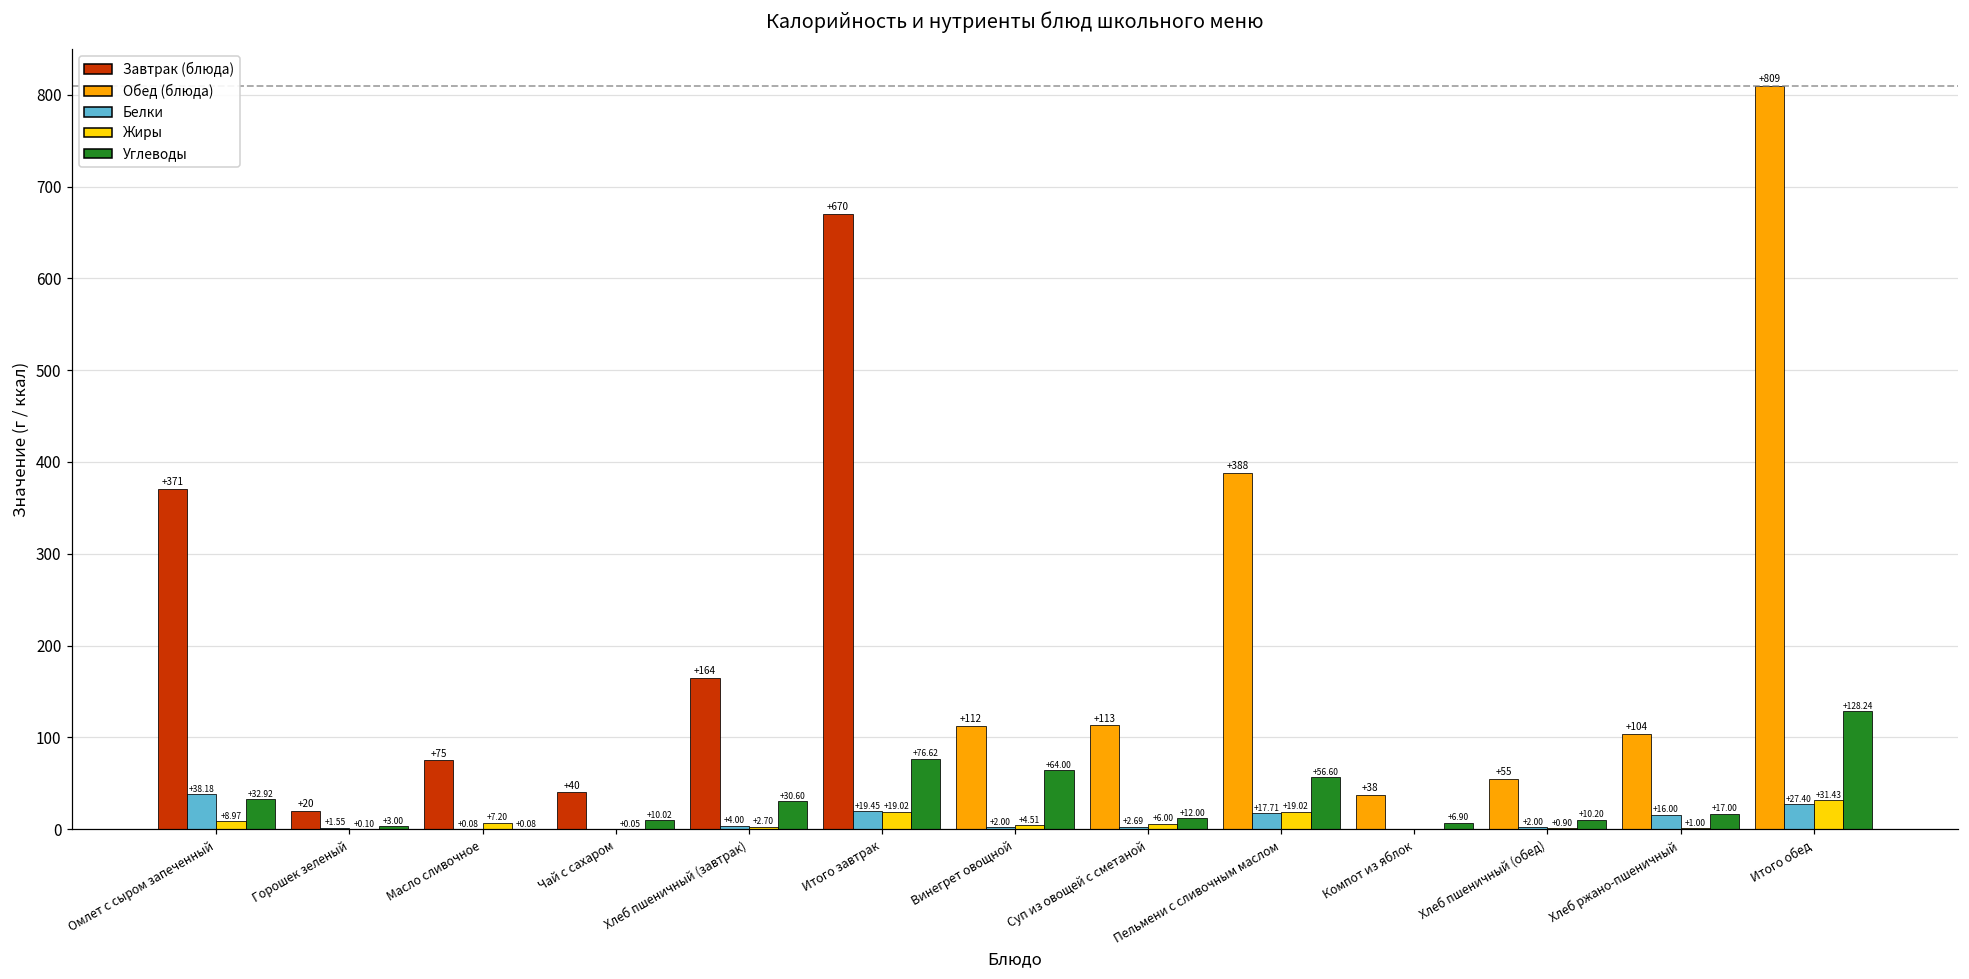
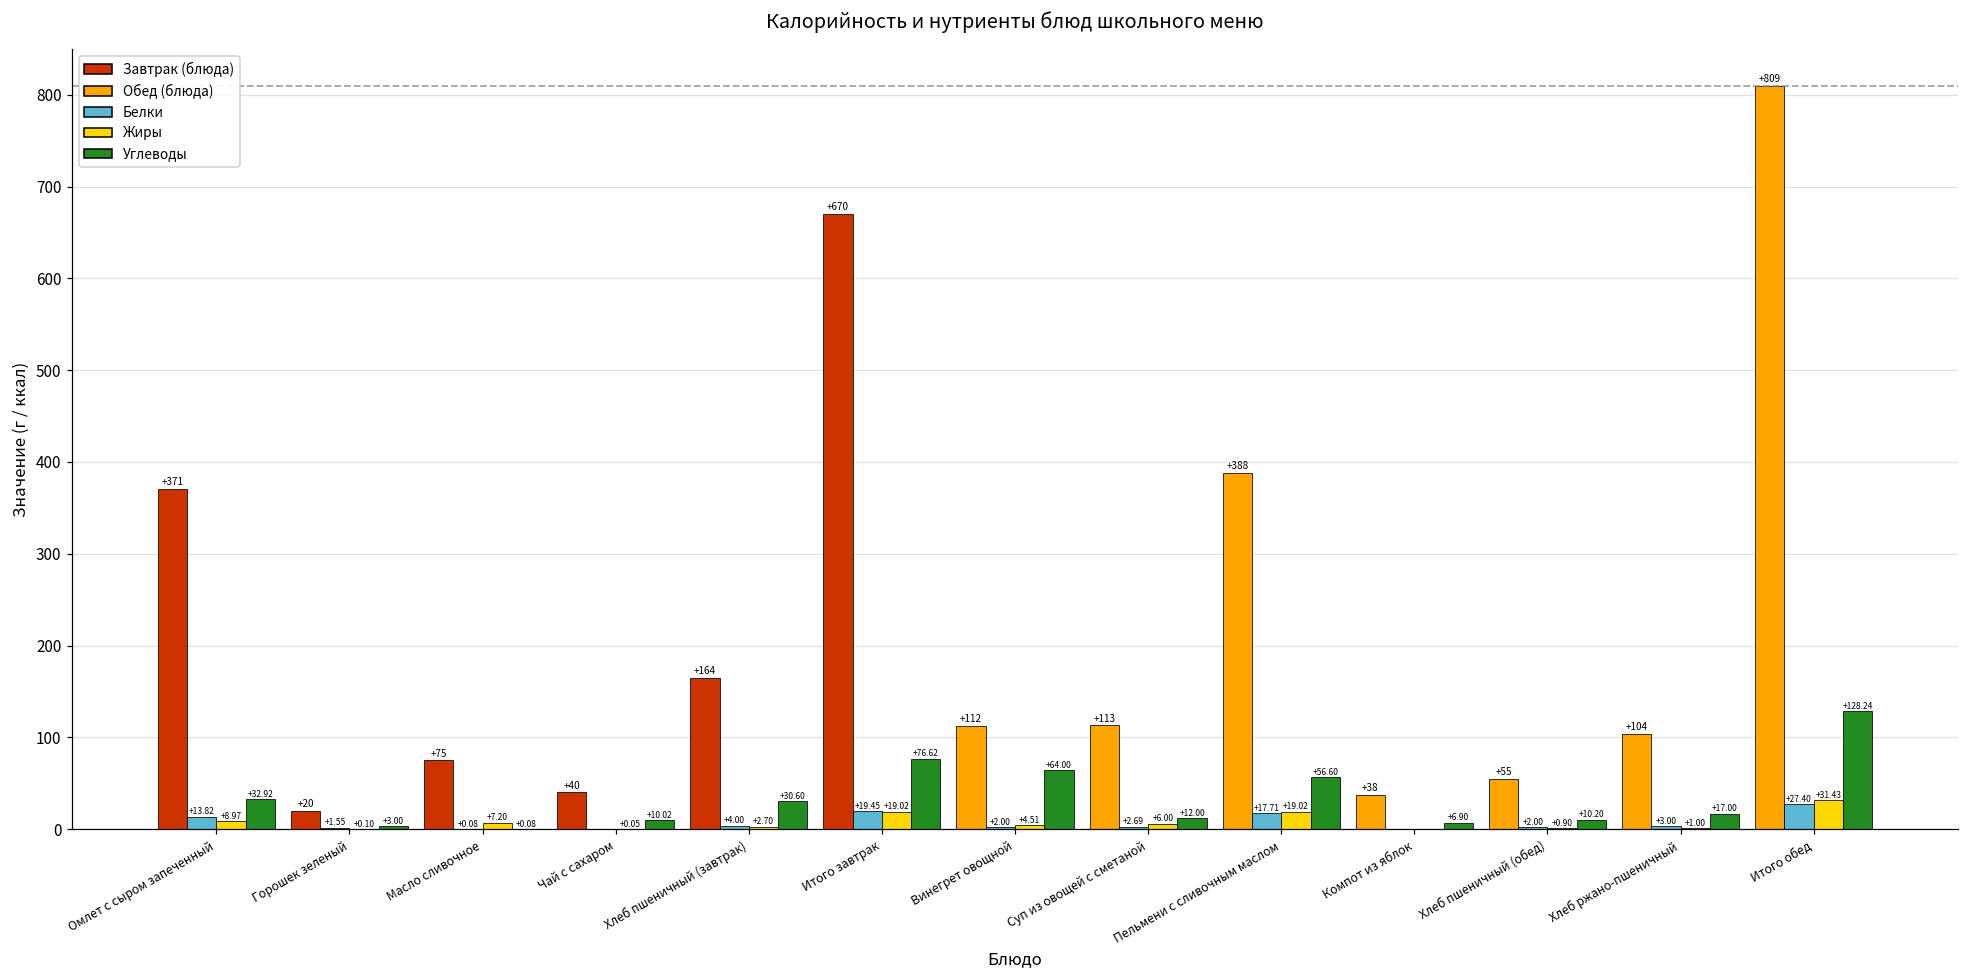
Белки, Омлет с сыром запеченный: +38.18 -> +13.82
Белки, Хлеб ржано-пшеничный: +16.00 -> +3.00
